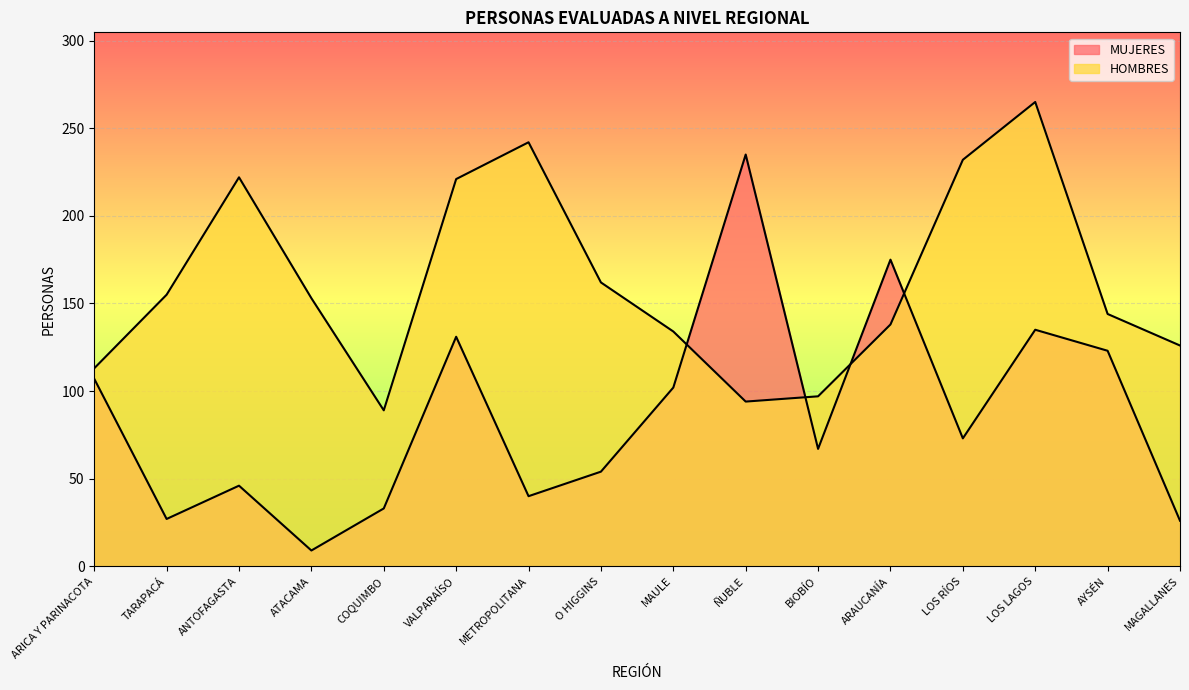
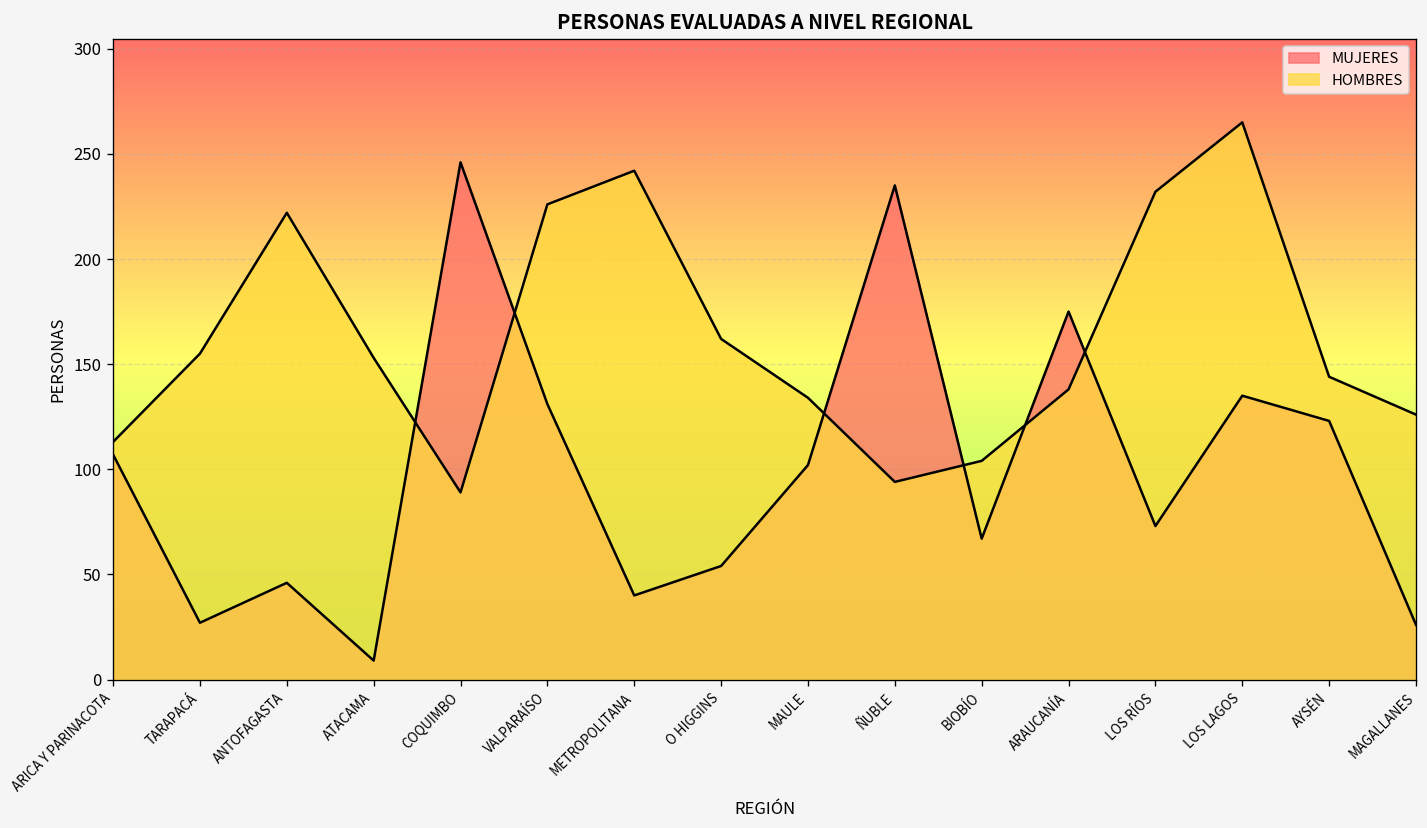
MUJERES, COQUIMBO: 33 -> 246
HOMBRES, VALPARAÍSO: 221 -> 226
HOMBRES, BIOBÍO: 97 -> 104
